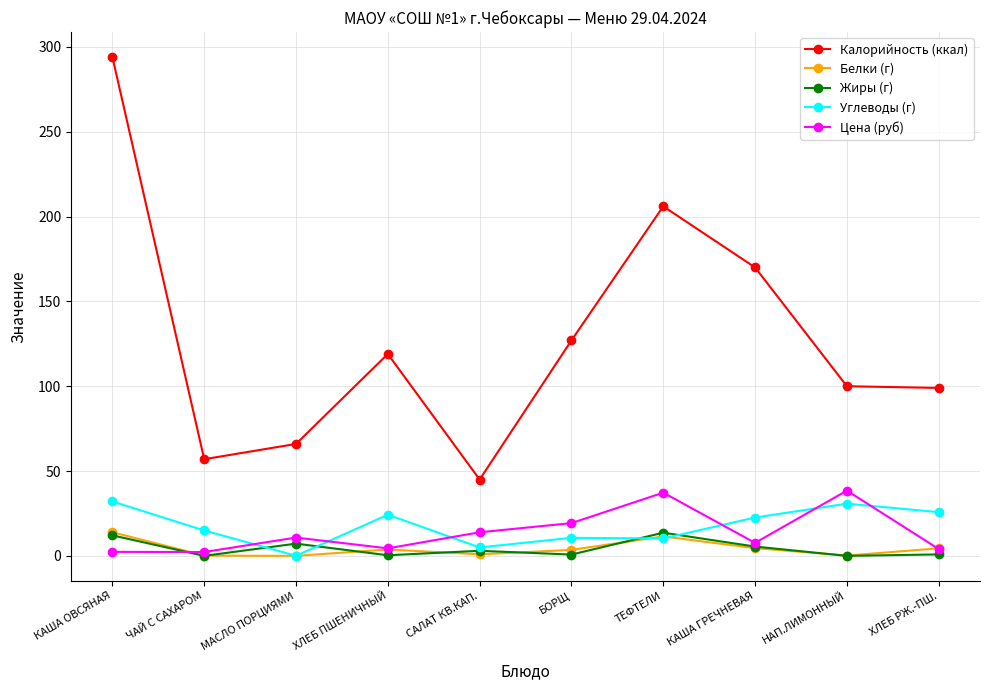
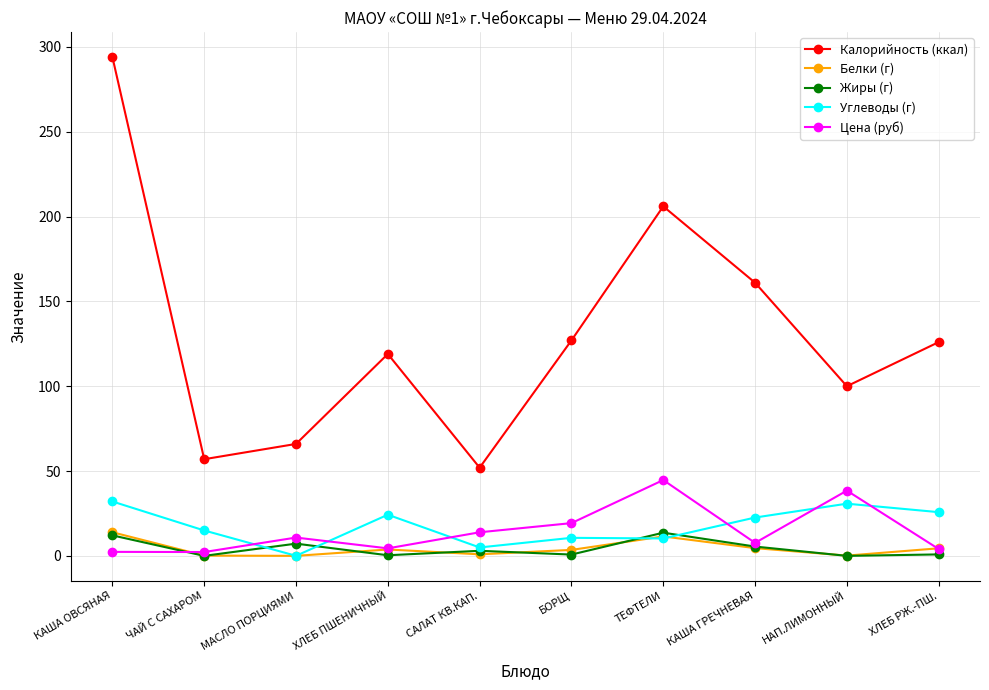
Калорийность (ккал), САЛАТ КВ.КАП.: 45 -> 52
Цена (руб), ТЕФТЕЛИ: 37 -> 45
Калорийность (ккал), КАША ГРЕЧНЕВАЯ: 170 -> 161
Калорийность (ккал), ХЛЕБ РЖ.-ПШ.: 99 -> 126
